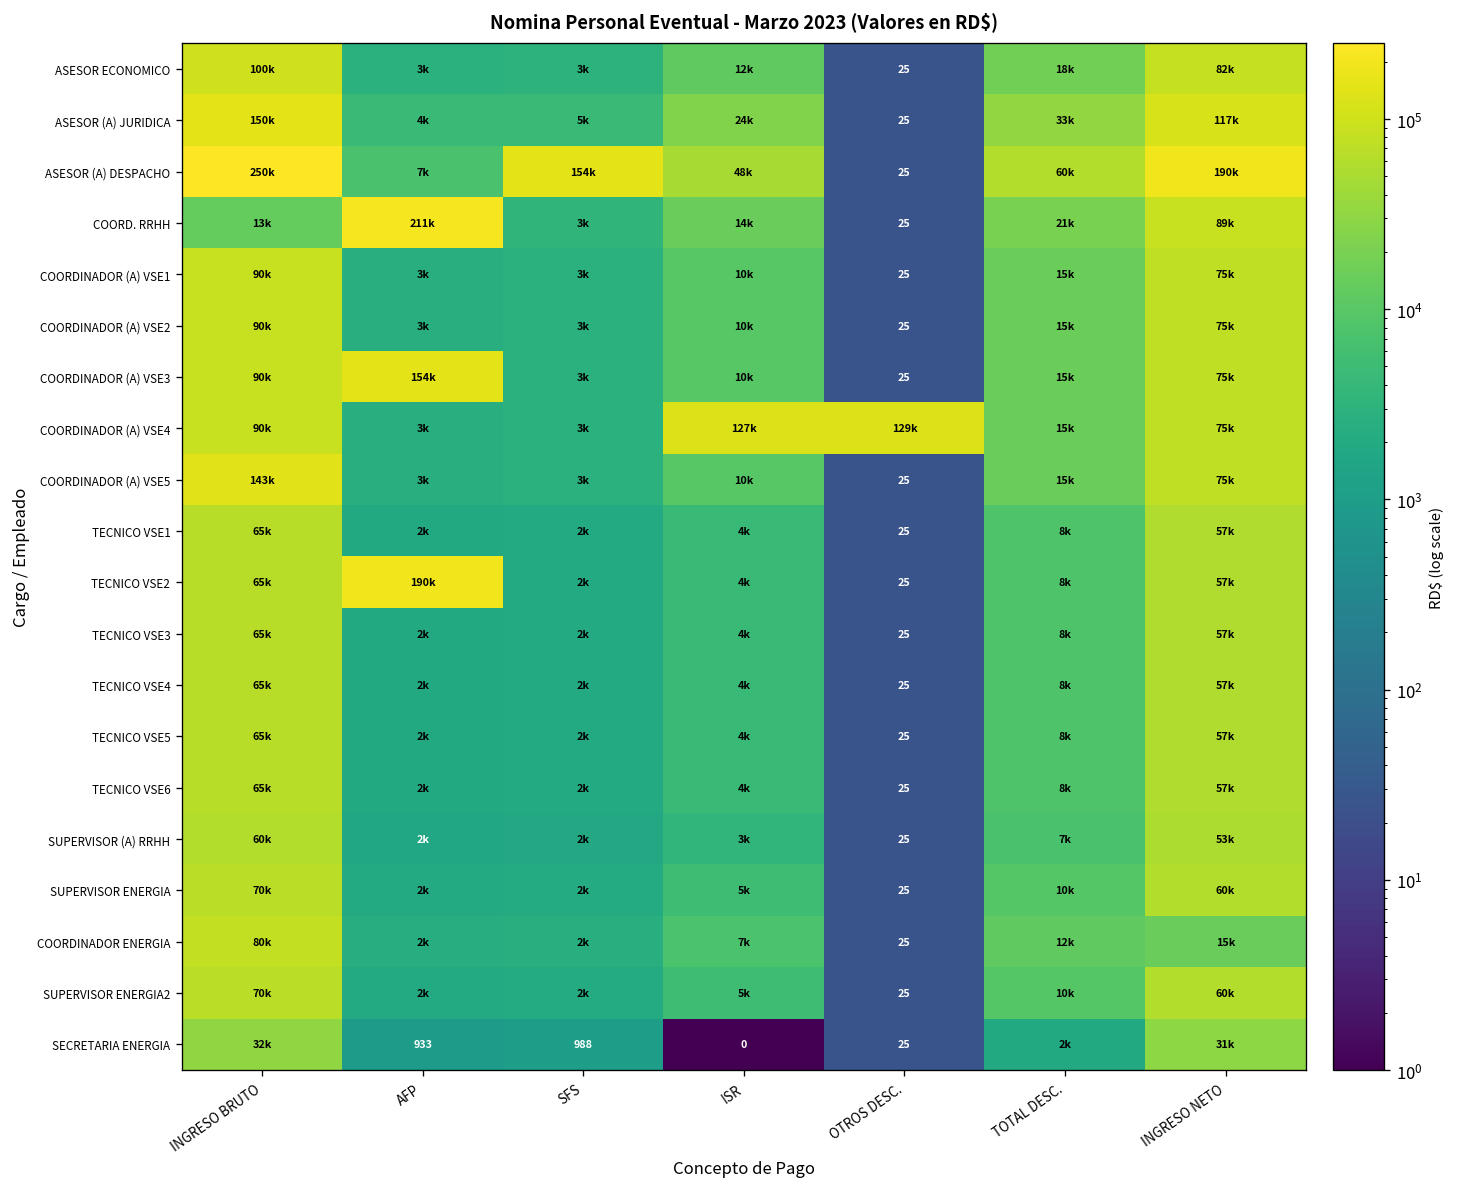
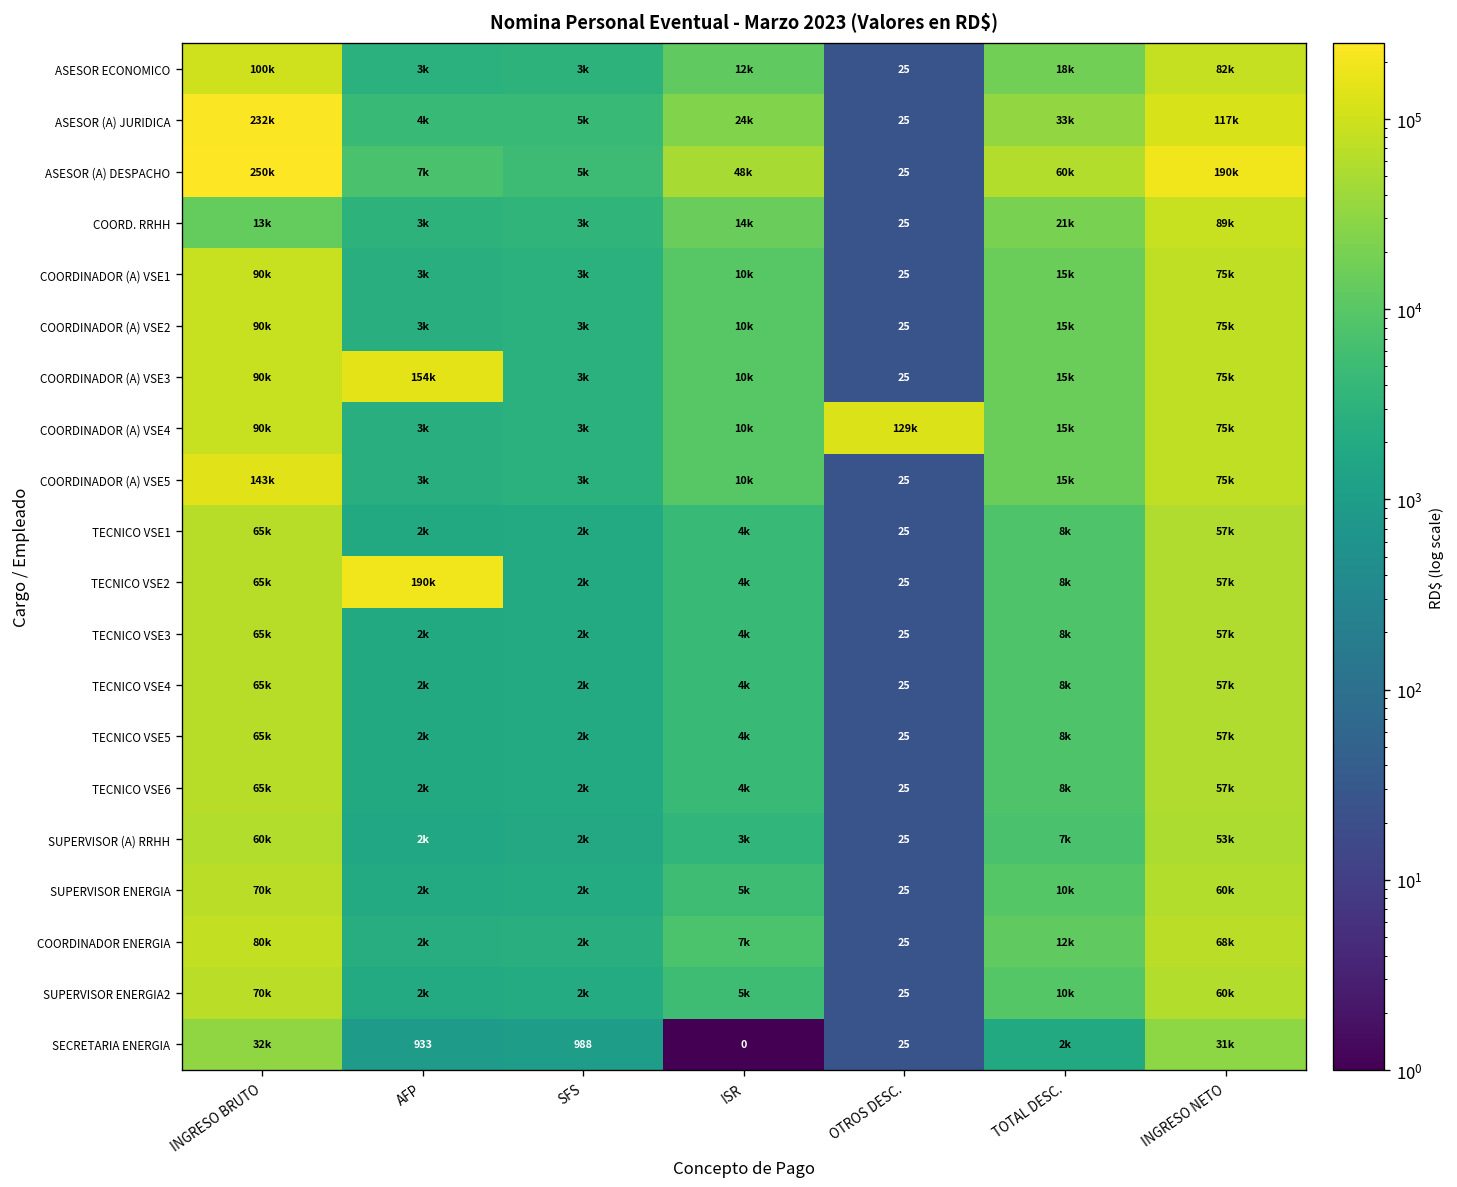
ASESOR (A) JURIDICA, INGRESO BRUTO: 150k -> 232k
ASESOR (A) DESPACHO, SFS: 154k -> 5k
COORD. RRHH, AFP: 211k -> 3k
COORDINADOR (A) VSE4, ISR: 127k -> 10k
COORDINADOR ENERGIA, INGRESO NETO: 15k -> 68k
